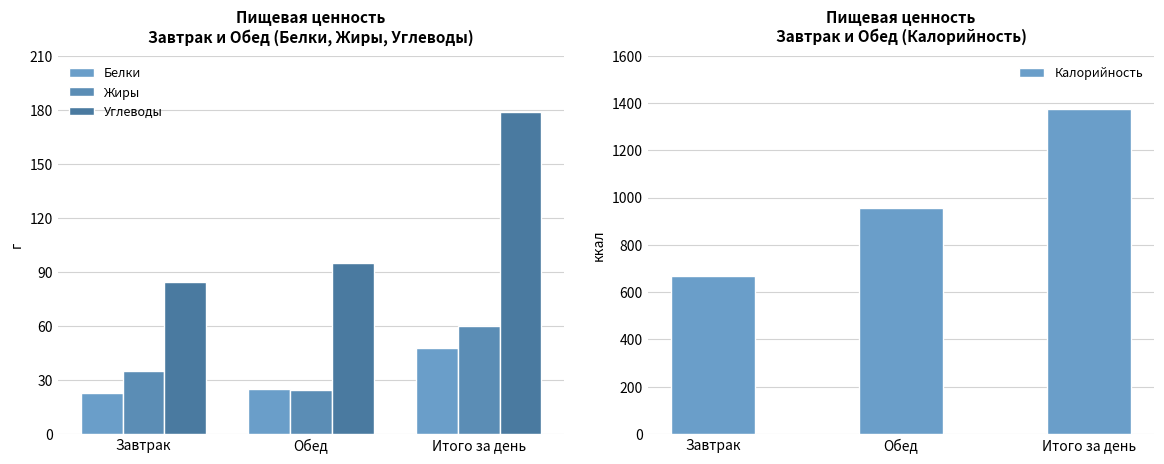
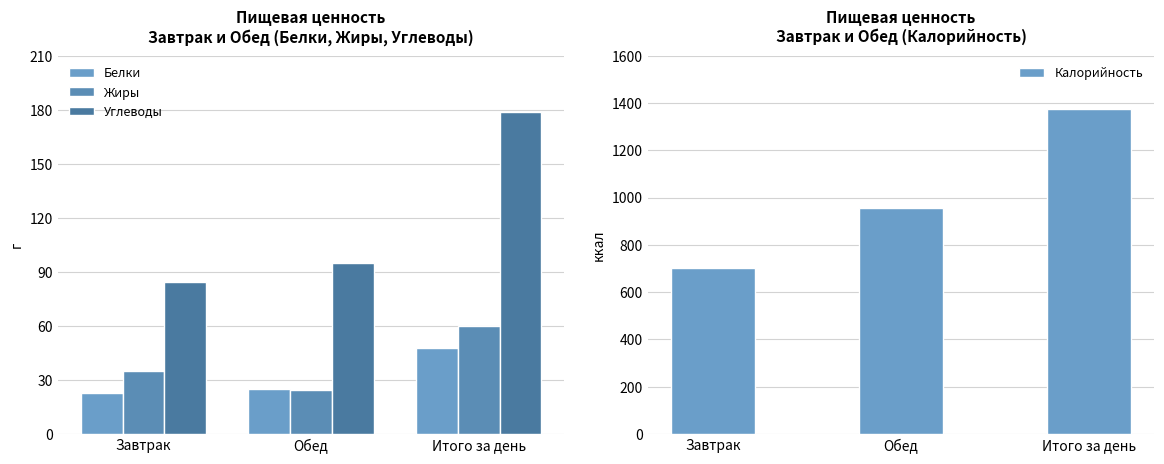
Пищевая ценность Завтрак и Обед (Калорийность), Завтрак: 670 -> 700
